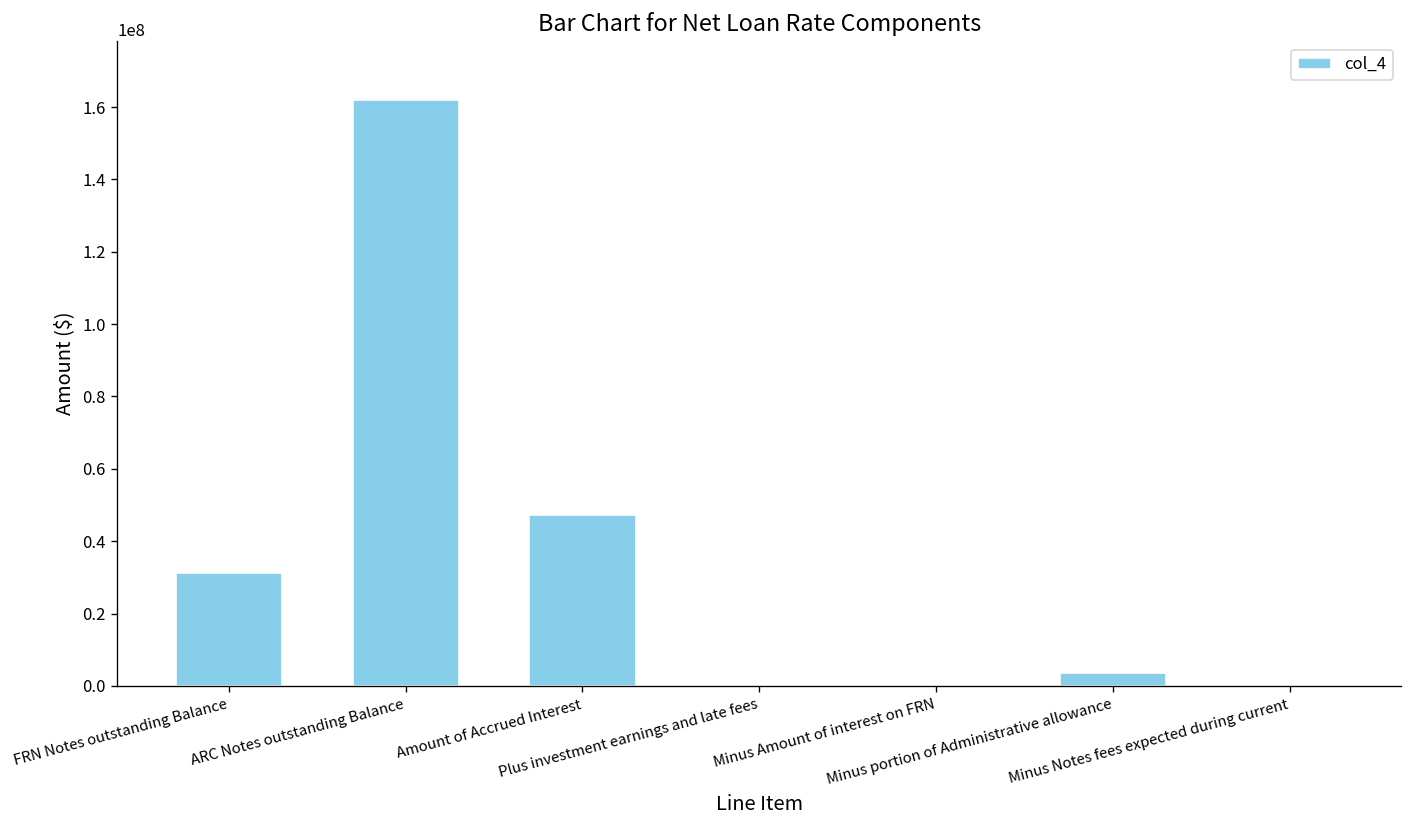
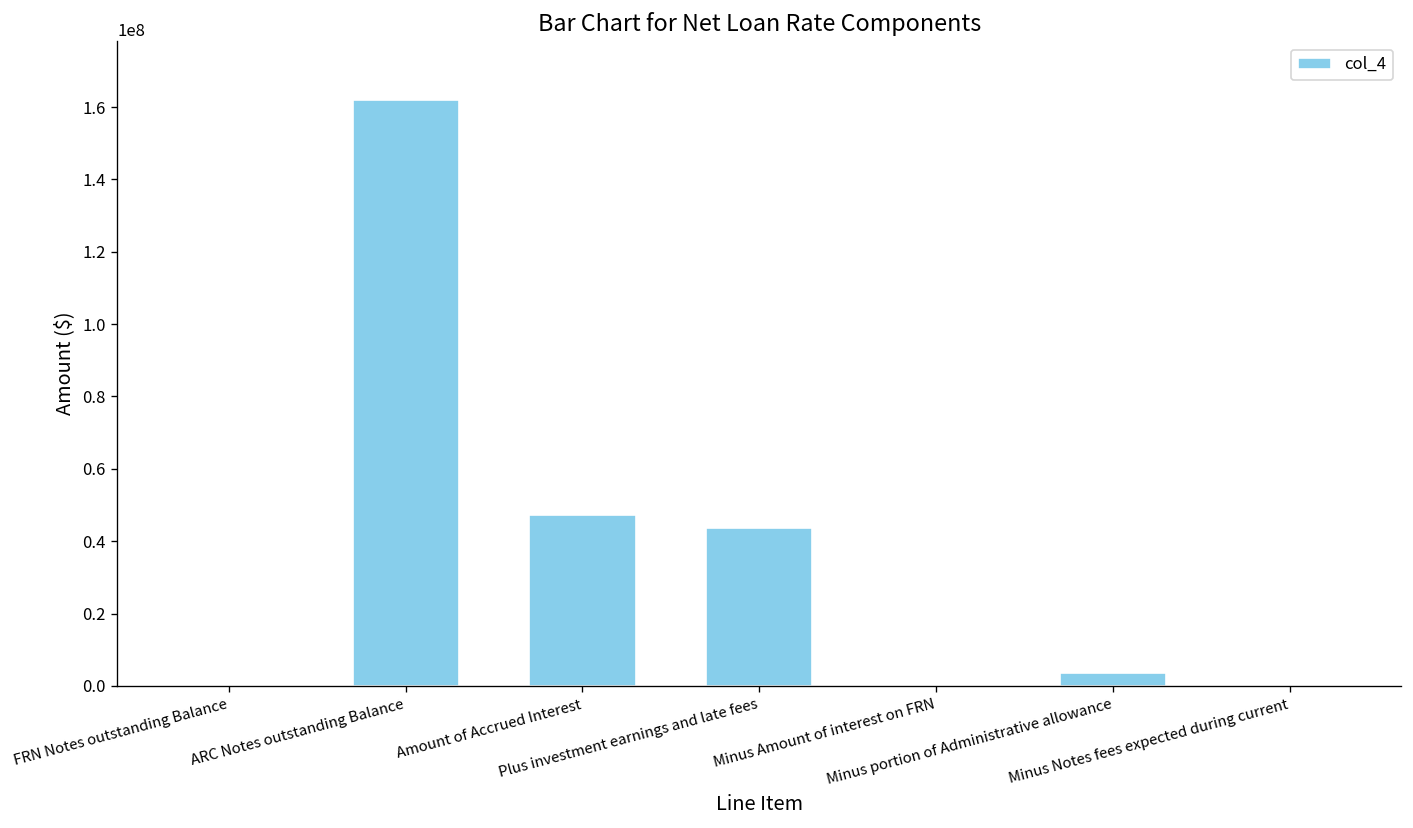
FRN Notes outstanding Balance: 31000000 -> 0
Plus investment earnings and late fees: 0 -> 44000000
